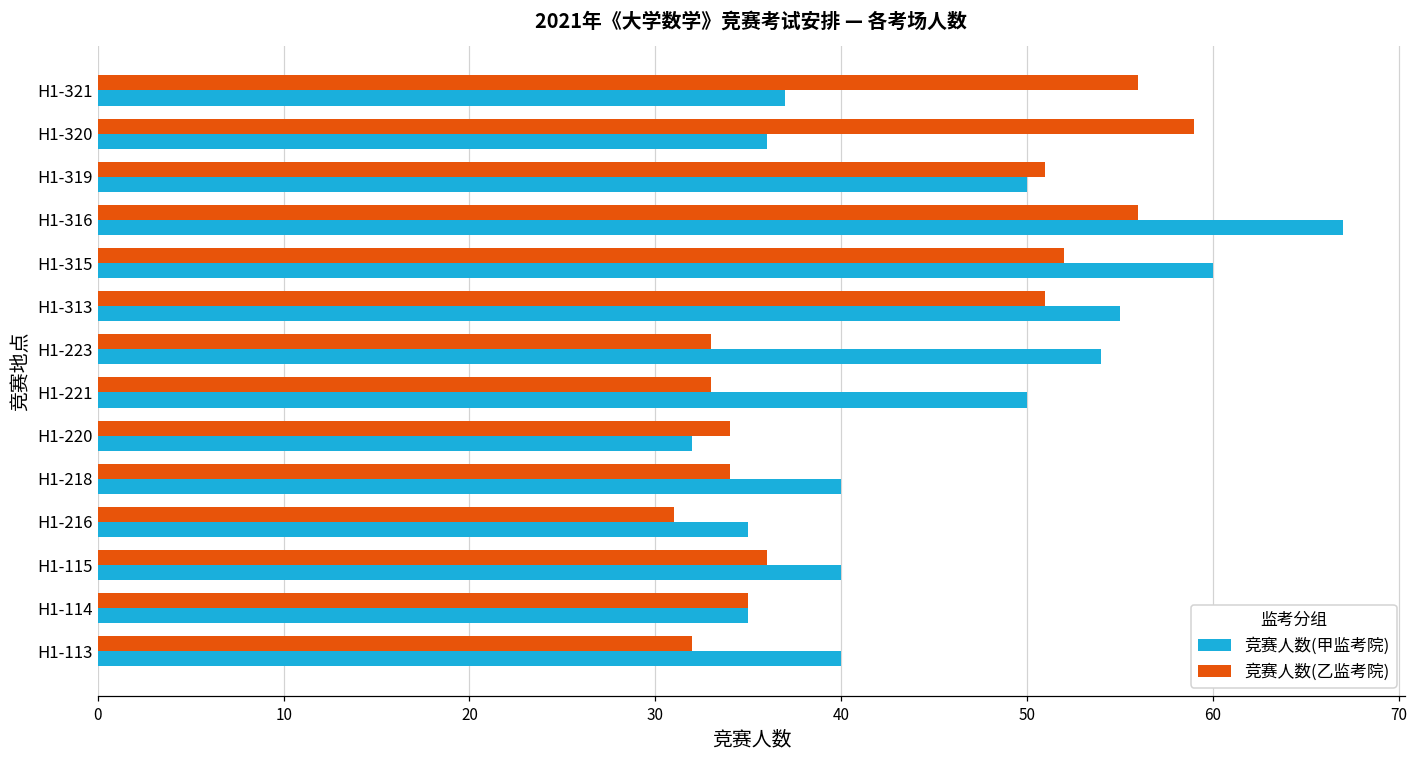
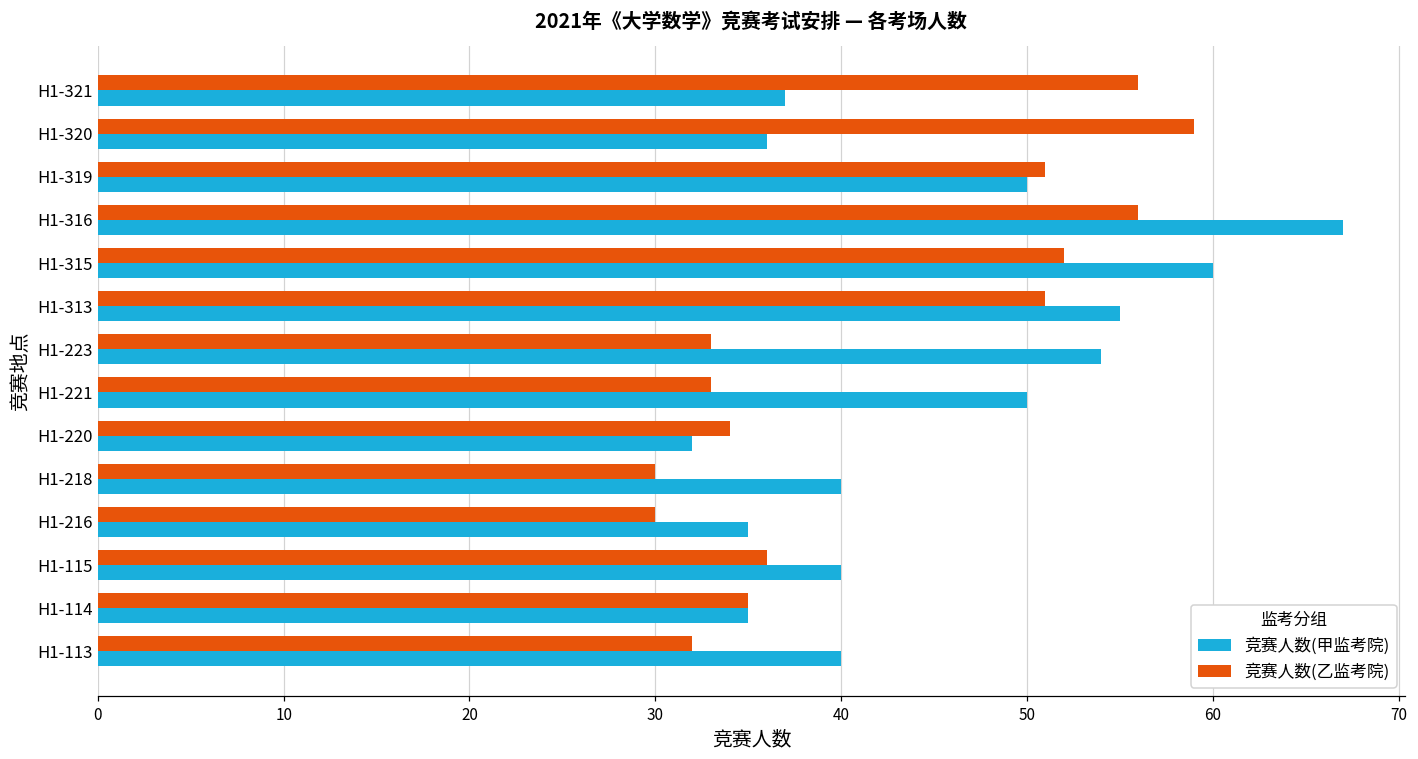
竞赛人数(乙监考院), H1-218: 34 -> 30
竞赛人数(乙监考院), H1-216: 31 -> 30
